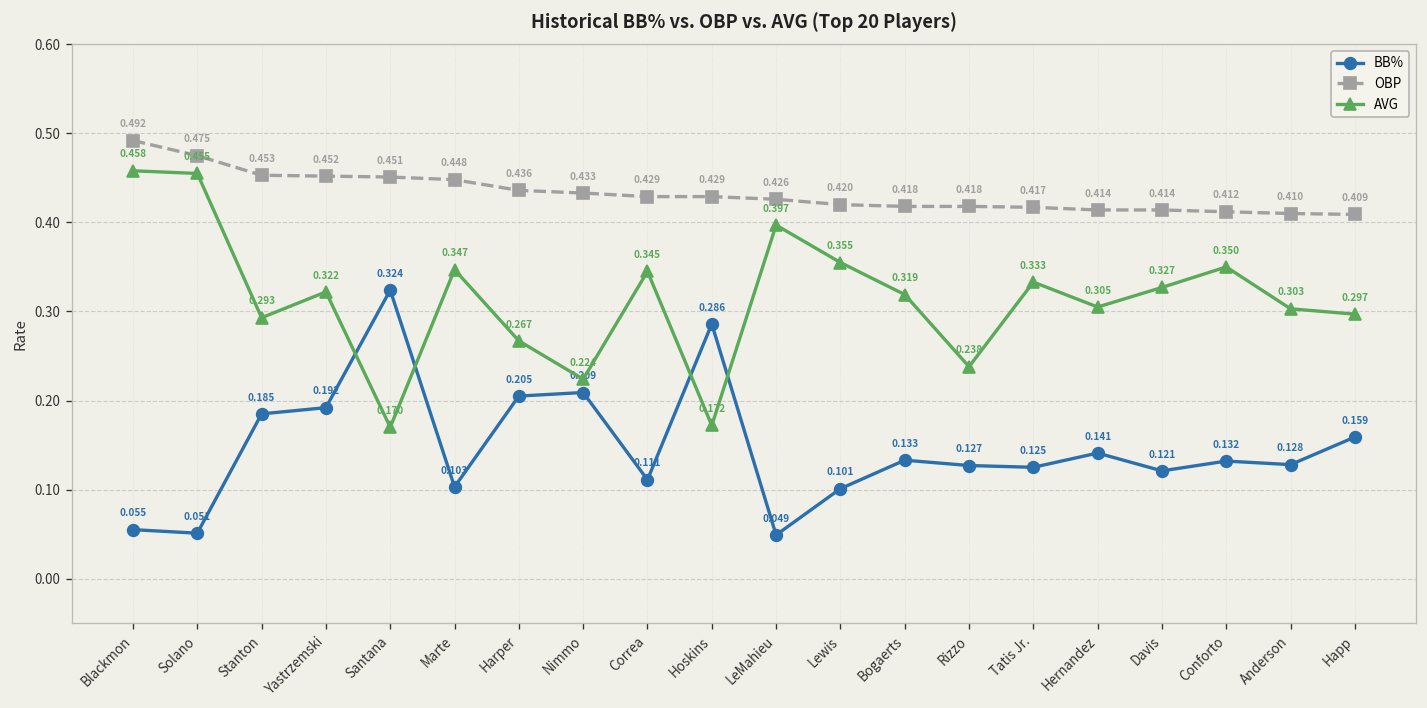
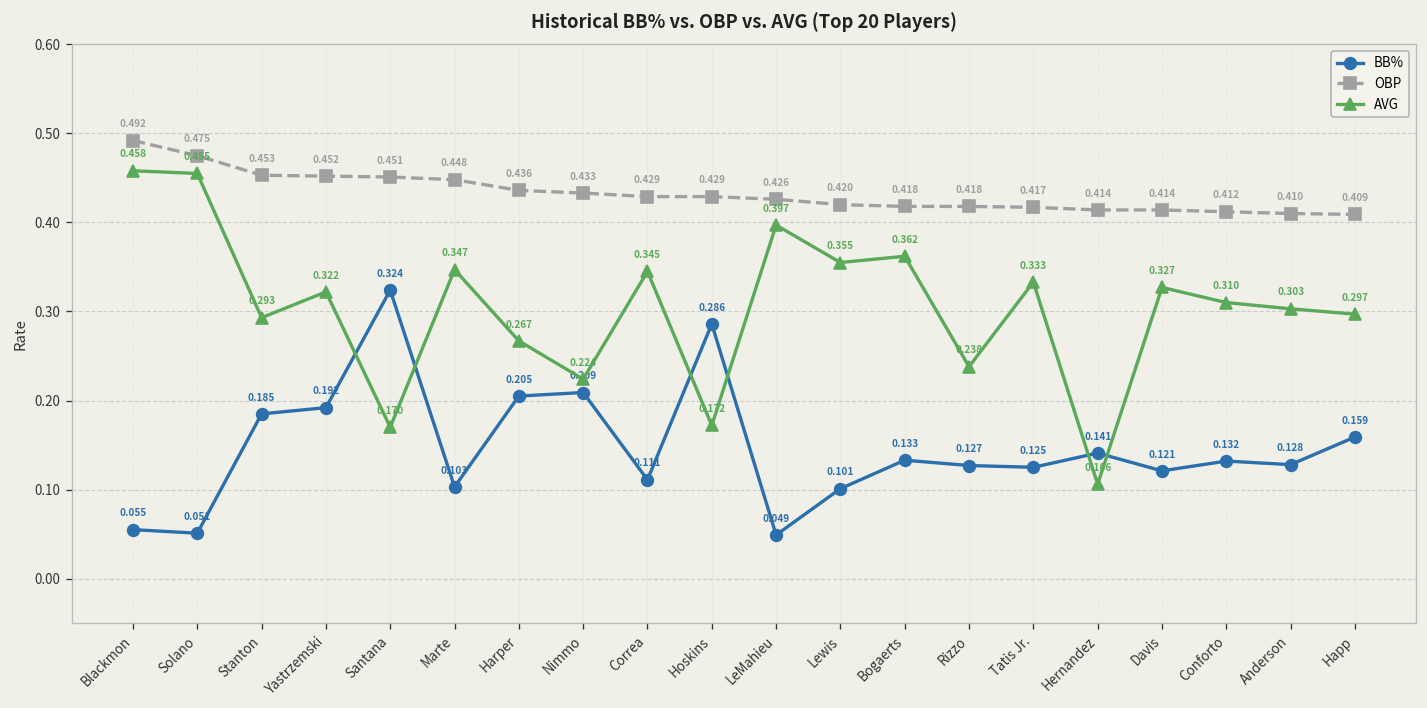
AVG, Bogaerts: 0.319 -> 0.362
AVG, Hernandez: 0.305 -> 0.106
AVG, Conforto: 0.350 -> 0.310
